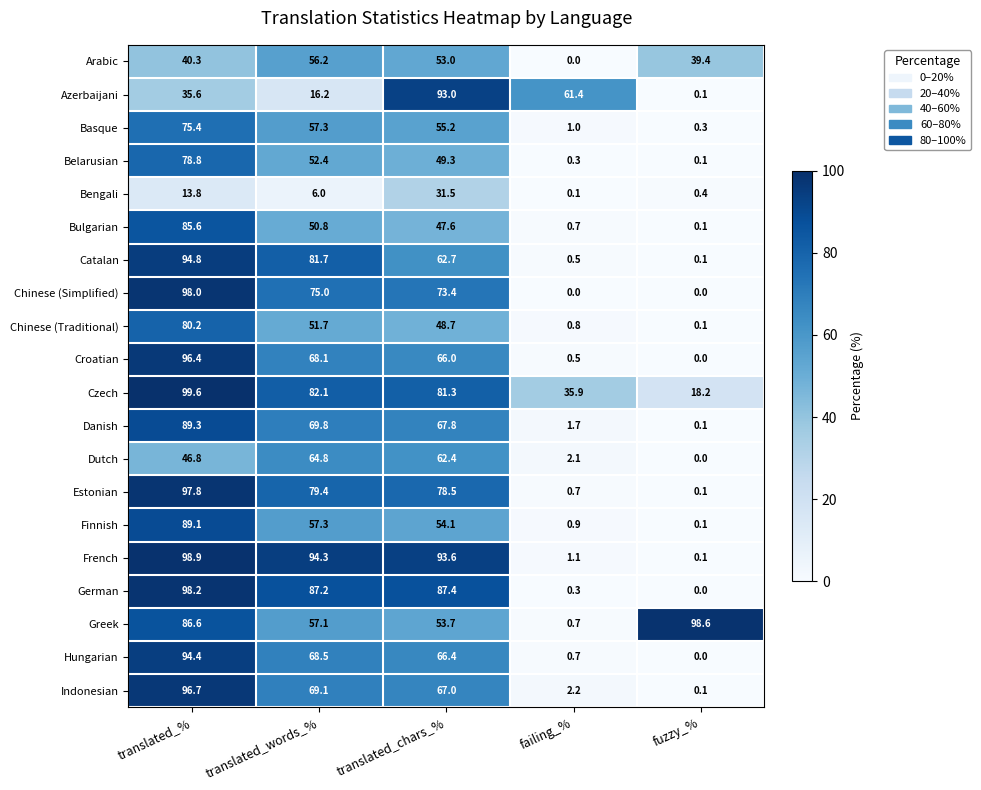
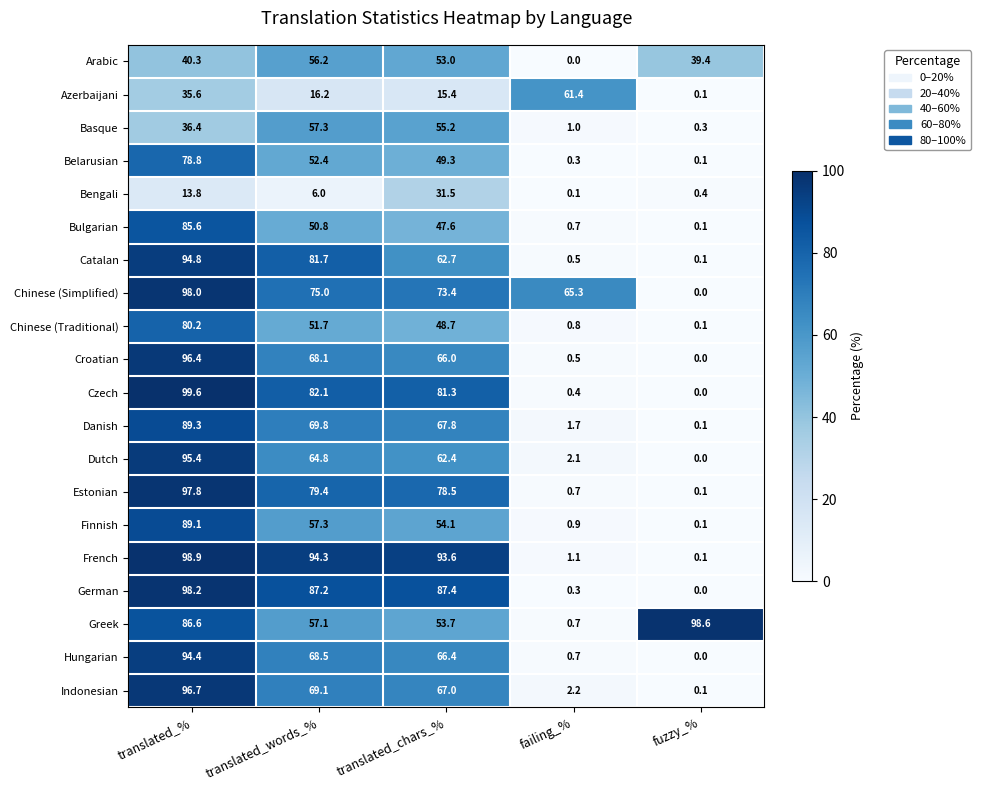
Azerbaijani, translated_chars_%: 93.0 -> 15.4
Basque, translated_%: 75.4 -> 36.4
Chinese (Simplified), failing_%: 0.0 -> 65.3
Czech, failing_%: 35.9 -> 0.4
Czech, fuzzy_%: 18.2 -> 0.0
Dutch, translated_%: 46.8 -> 95.4
